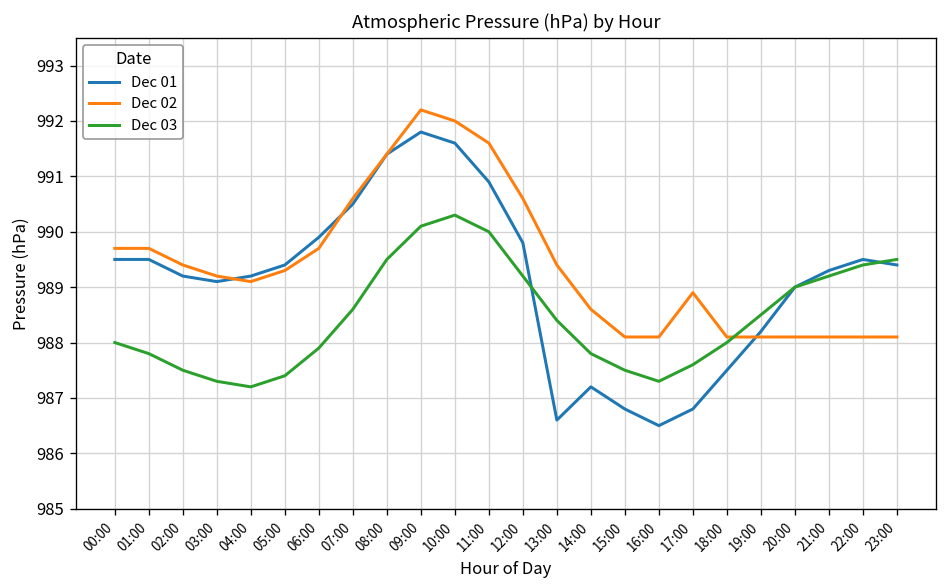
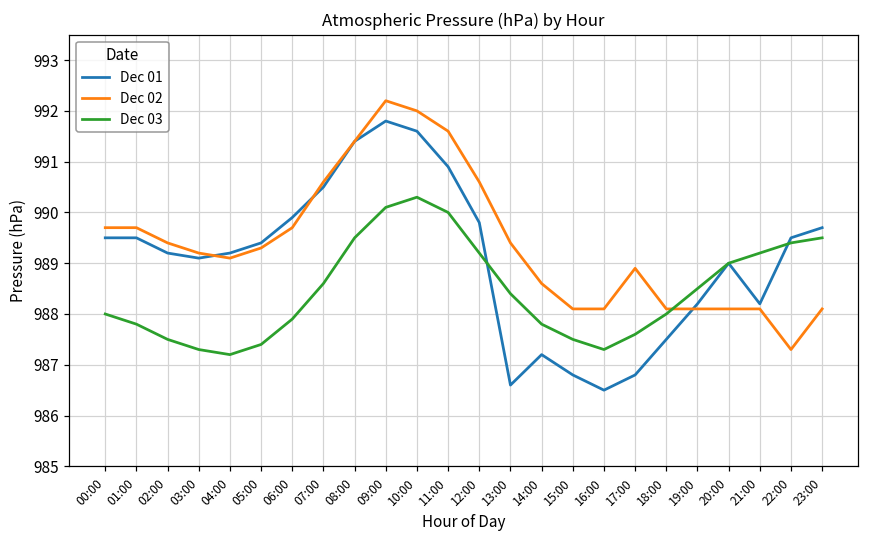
Dec 01, 21:00: 989.3 -> 988.2
Dec 02, 22:00: 988.1 -> 987.3
Dec 01, 23:00: 989.4 -> 989.7
